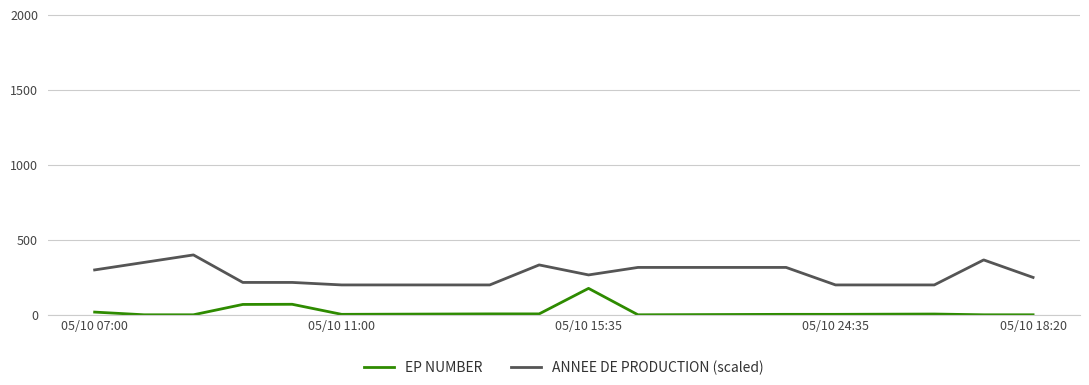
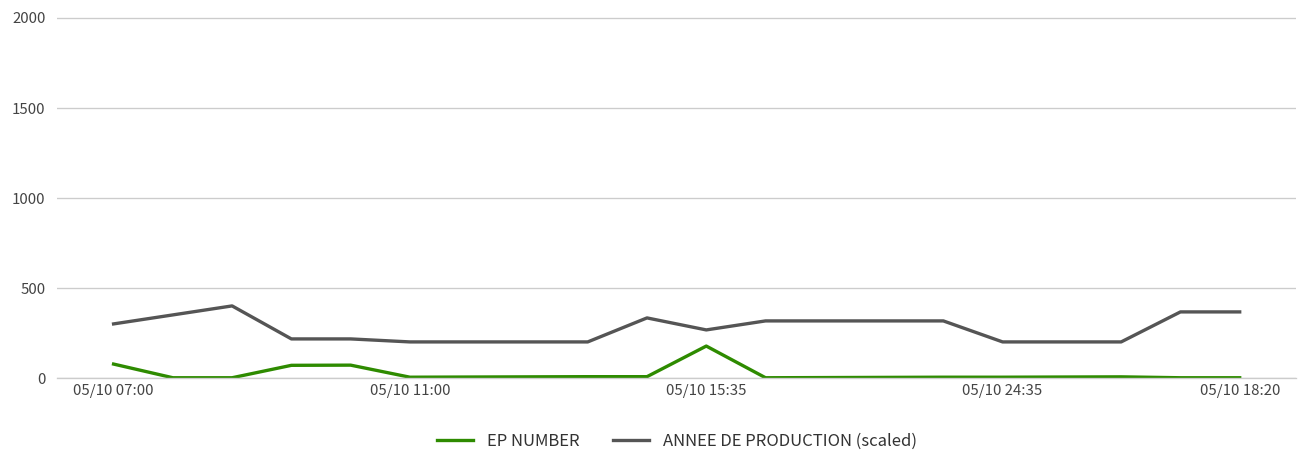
EP NUMBER, 05/10 07:00: 20 -> 80
ANNEE DE PRODUCTION (scaled), 05/10 18:20: 250 -> 370
